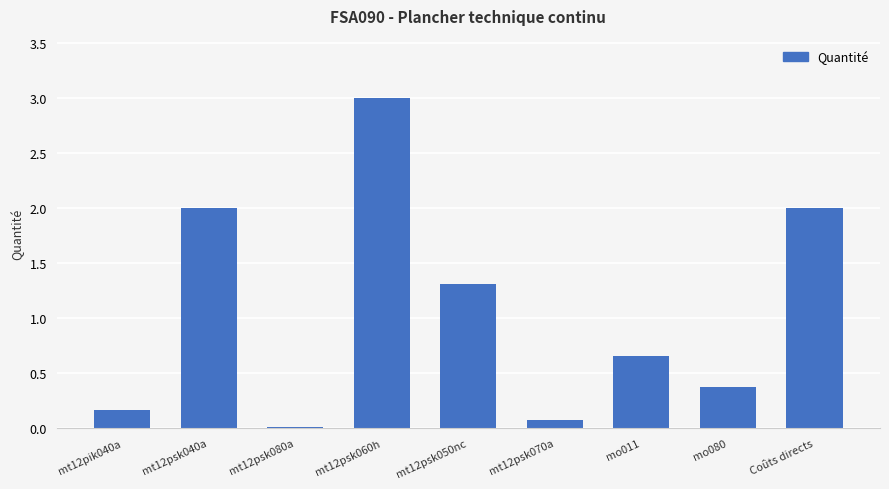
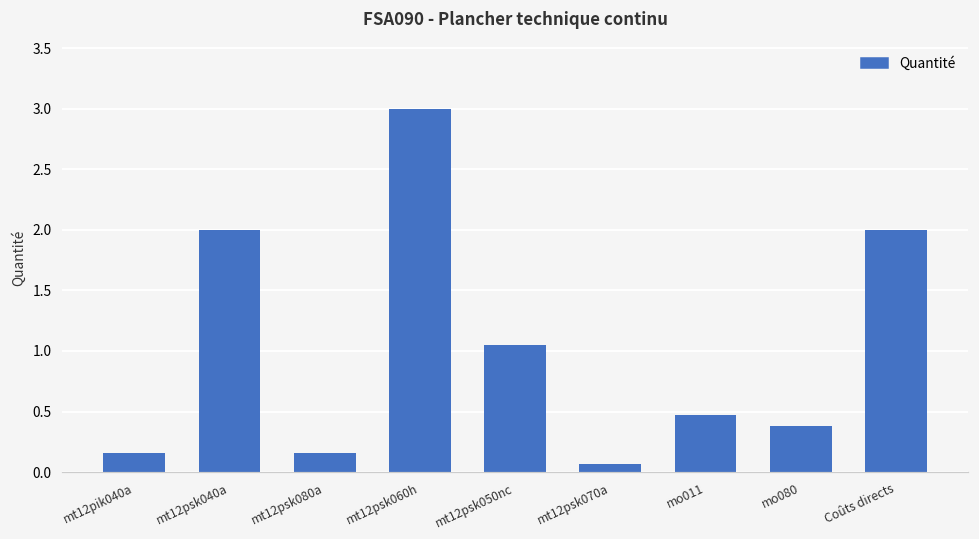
mt12psk080a: 0.01 -> 0.16
mt12psk050nc: 1.31 -> 1.05
mo011: 0.66 -> 0.47
